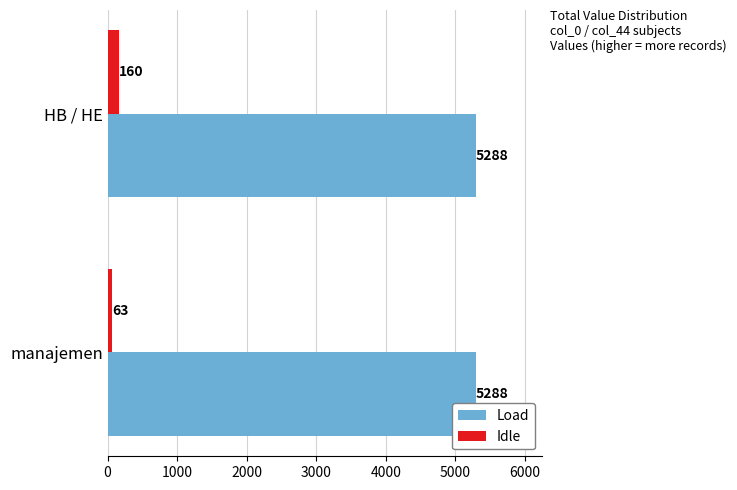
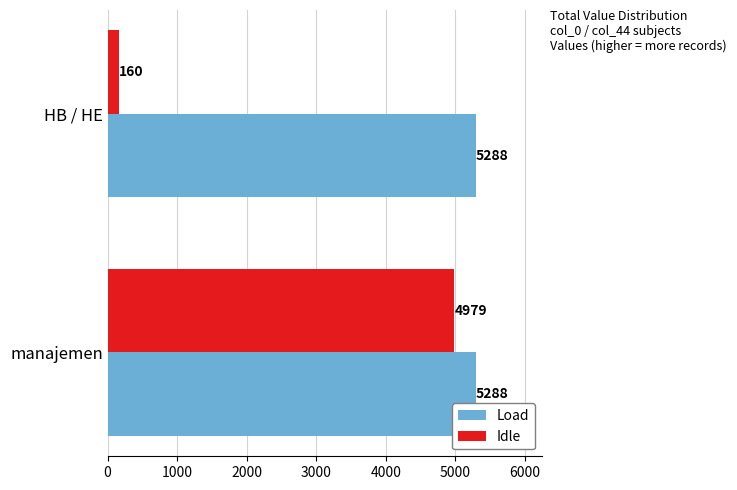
Idle, manajemen: 63 -> 4979
